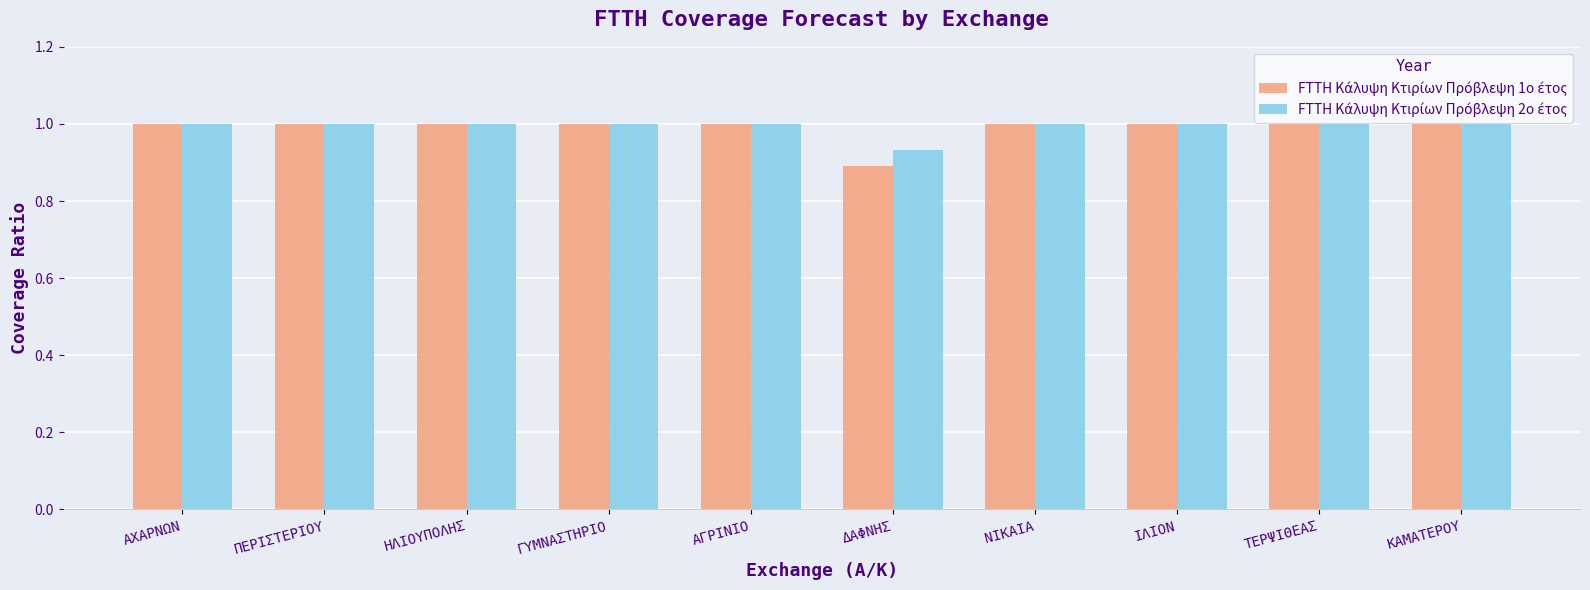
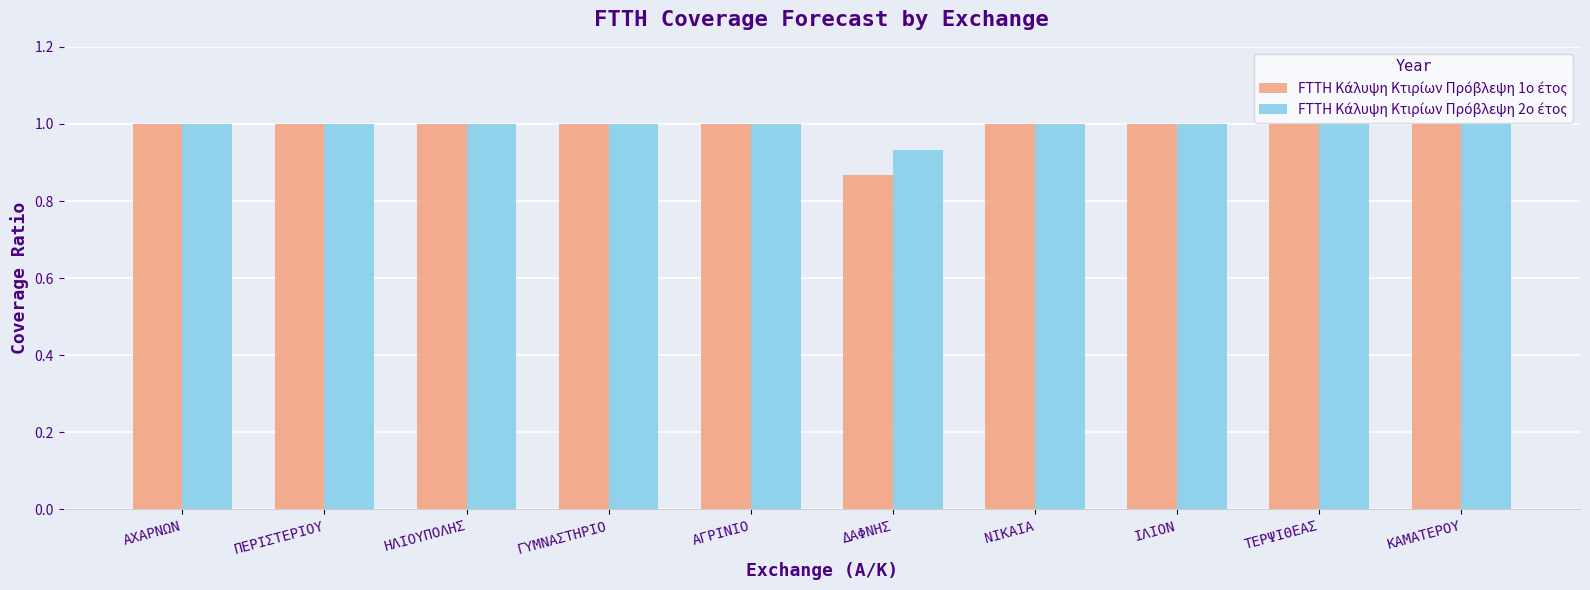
FTTH Κάλυψη Κτιρίων Πρόβλεψη 1ο έτος, ΔΑΦΝΗΣ: 0.89 -> 0.87
